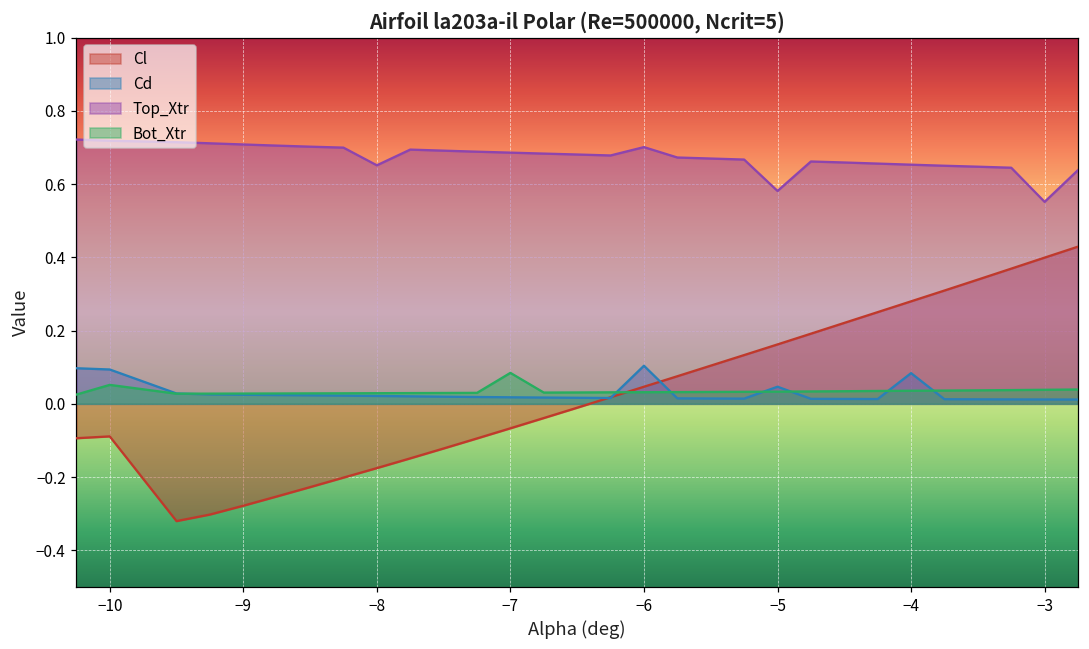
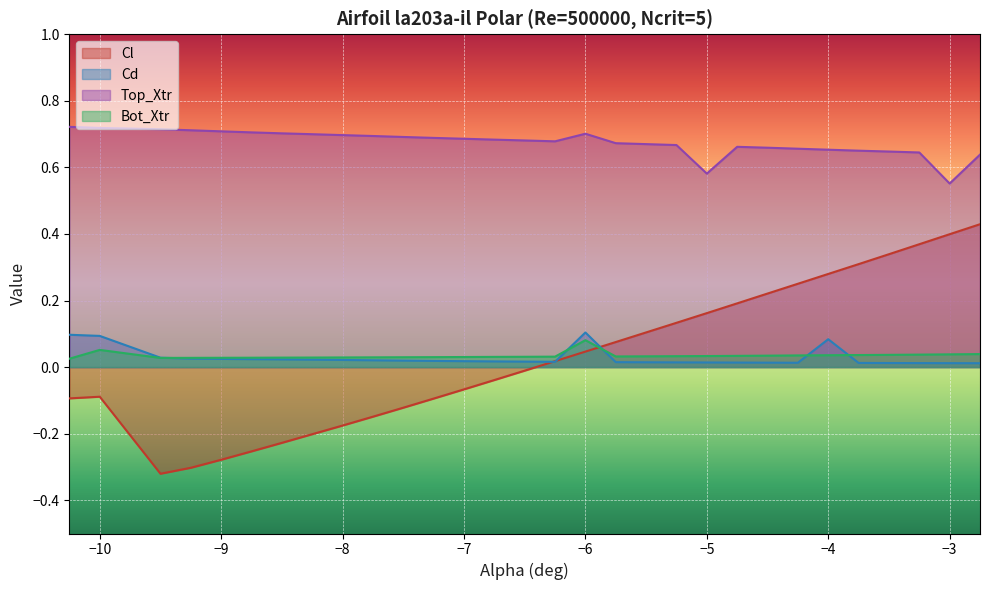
Top_Xtr, −8: 0.65 -> 0.70
Bot_Xtr, −7: 0.08 -> 0.03
Bot_Xtr, −6: 0.03 -> 0.08
Cd, −5: 0.05 -> 0.01
